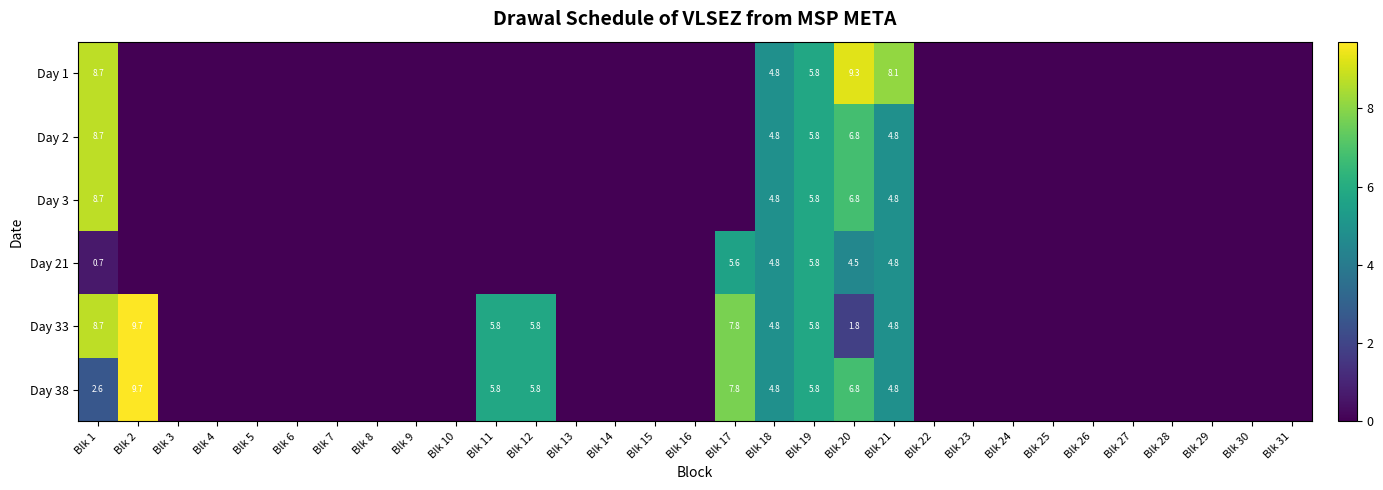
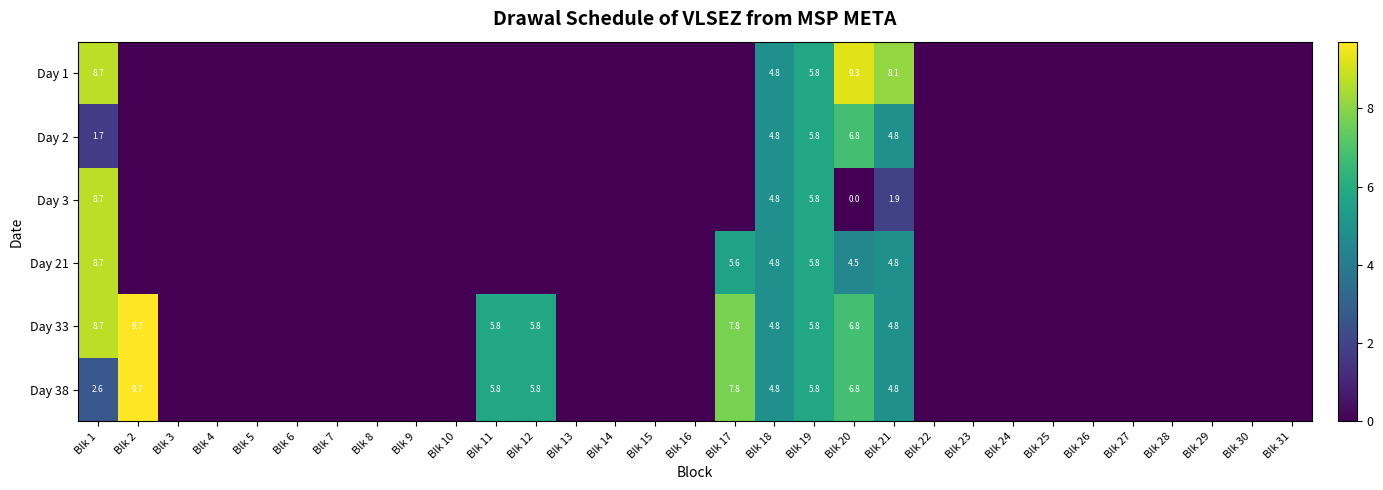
Day 2, Blk 1: 8.7 -> 1.7
Day 3, Blk 20: 6.8 -> 0.0
Day 3, Blk 21: 4.8 -> 1.9
Day 21, Blk 1: 0.7 -> 8.7
Day 33, Blk 20: 1.8 -> 6.8
